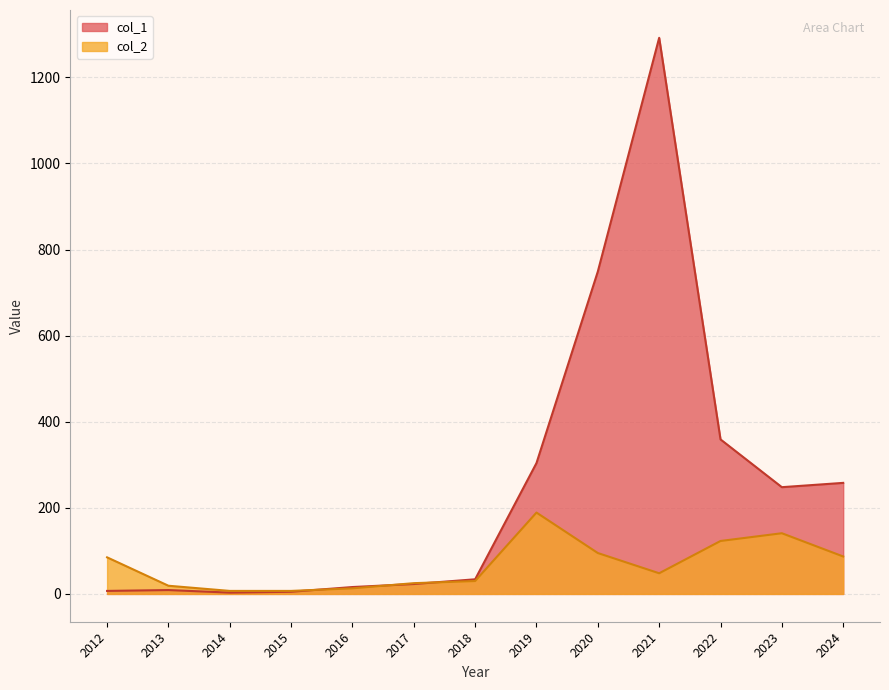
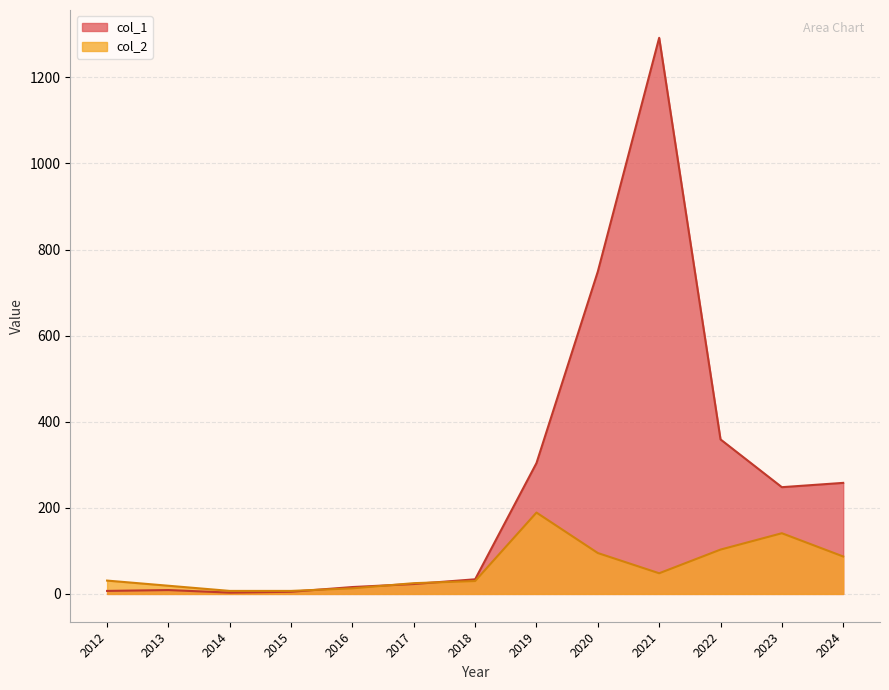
col_2, 2012: 90 -> 30
col_2, 2022: 120 -> 100
